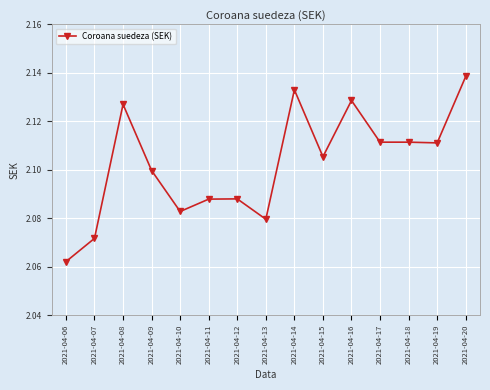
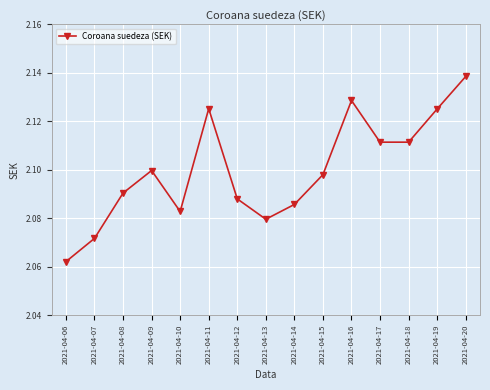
2021-04-08: 2.127 -> 2.090
2021-04-11: 2.088 -> 2.125
2021-04-14: 2.133 -> 2.086
2021-04-15: 2.105 -> 2.098
2021-04-19: 2.111 -> 2.125
